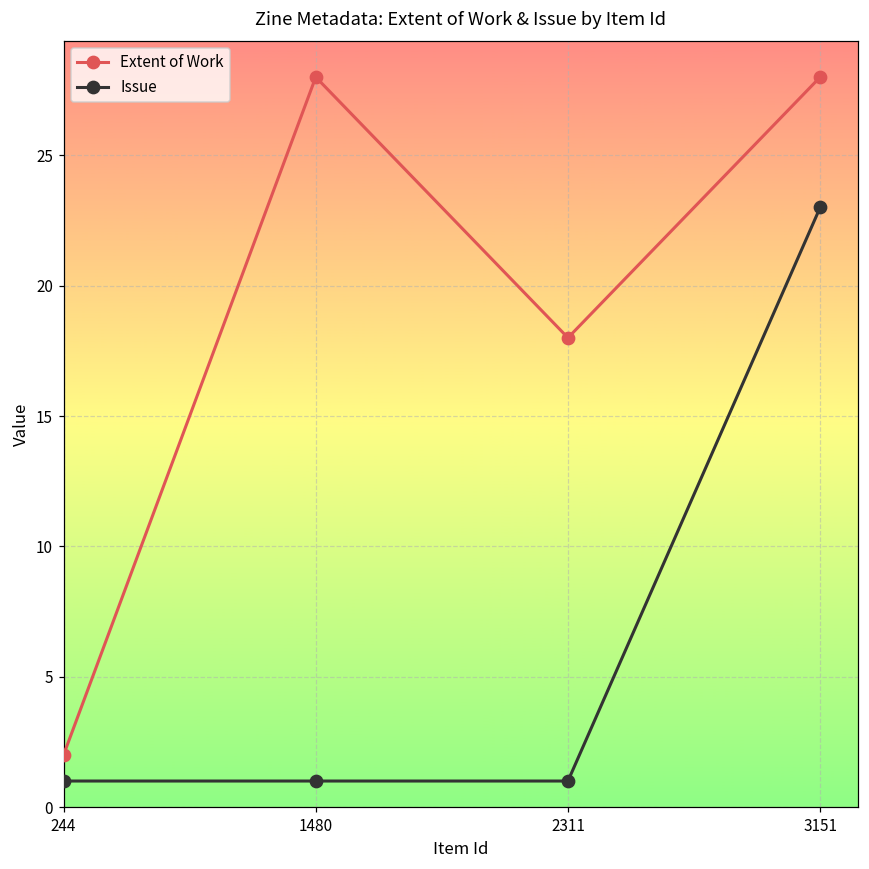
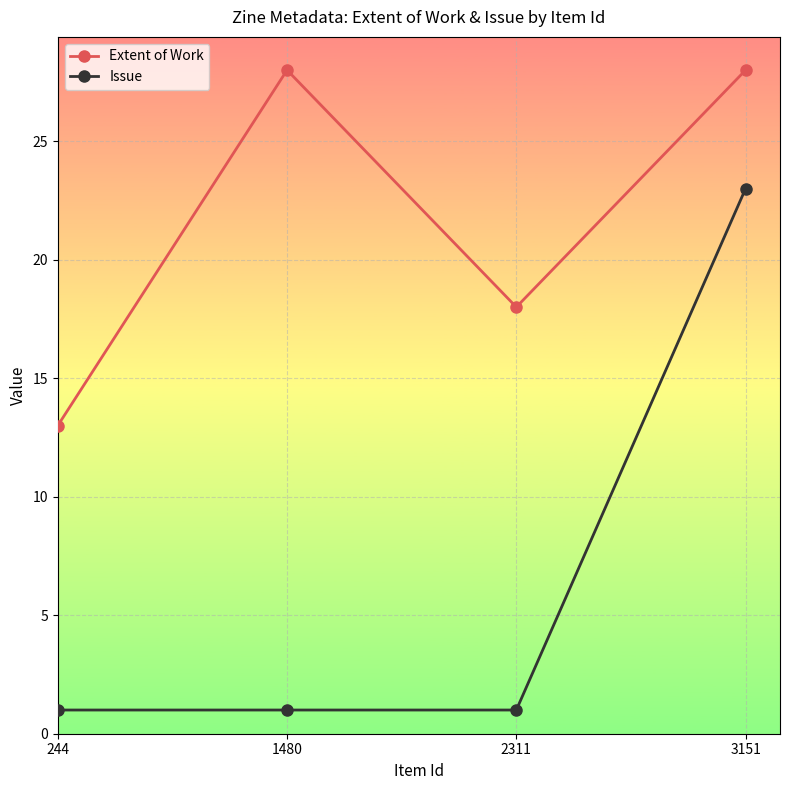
Extent of Work, 244: 2 -> 13
